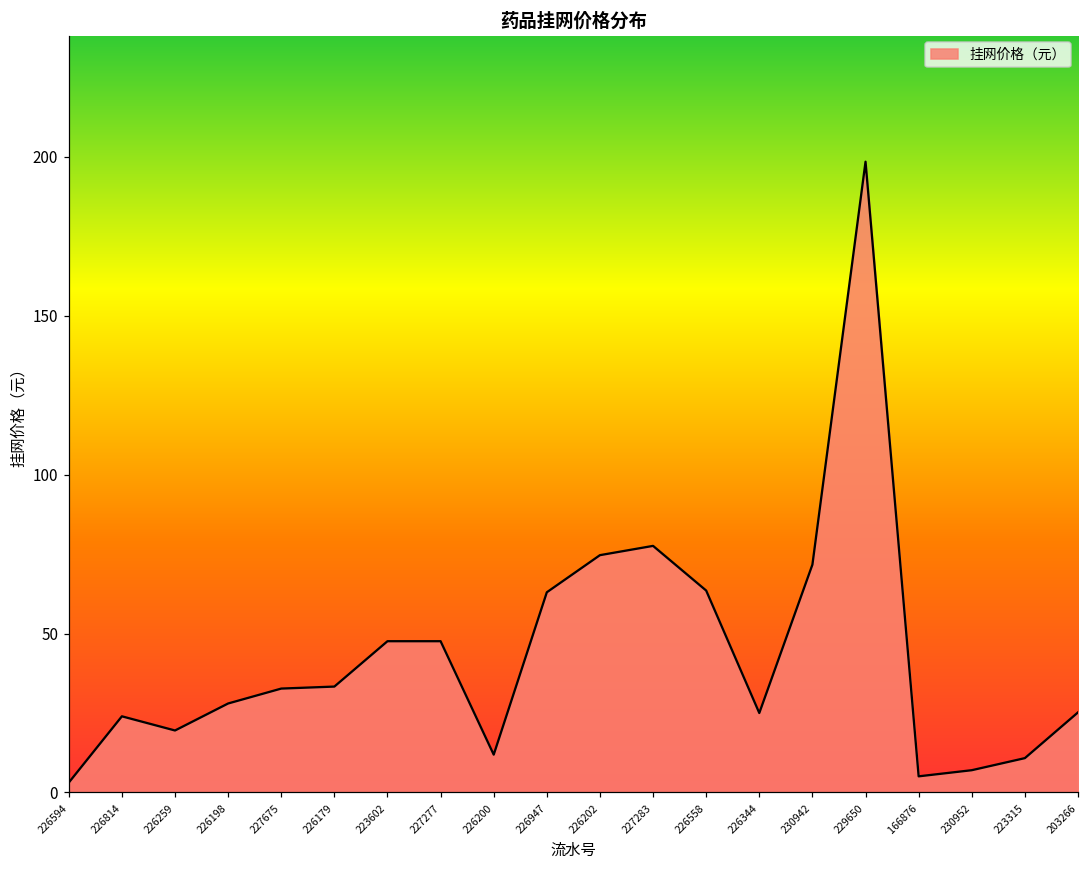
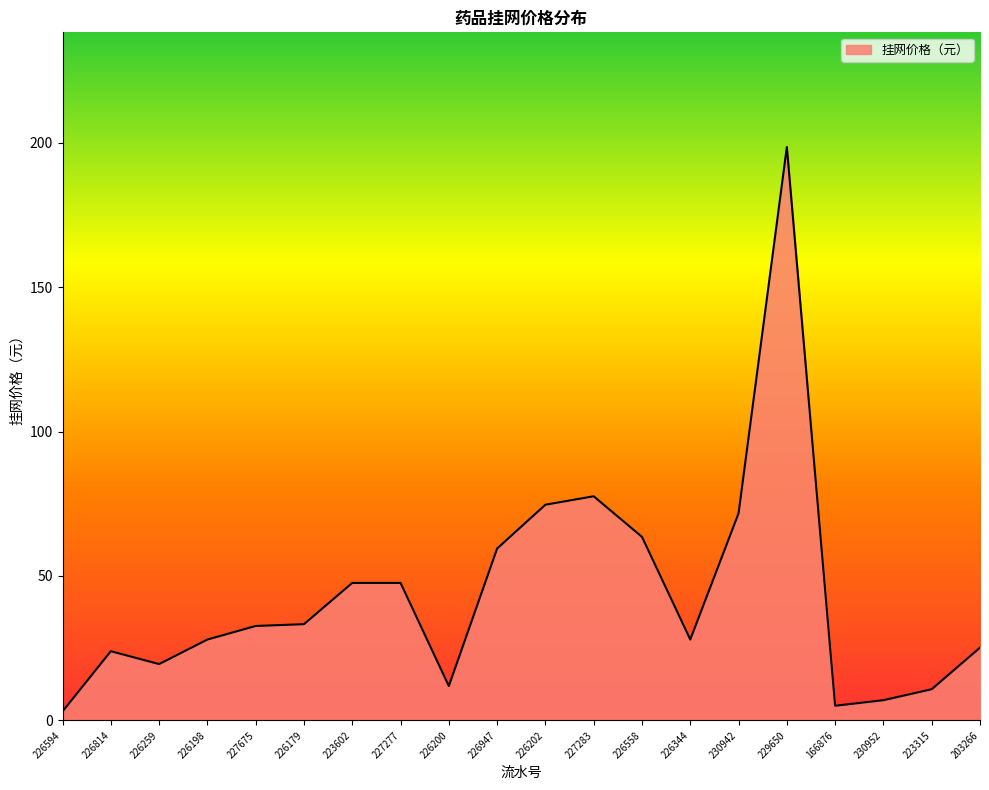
226947: 63 -> 60
226344: 25 -> 28
